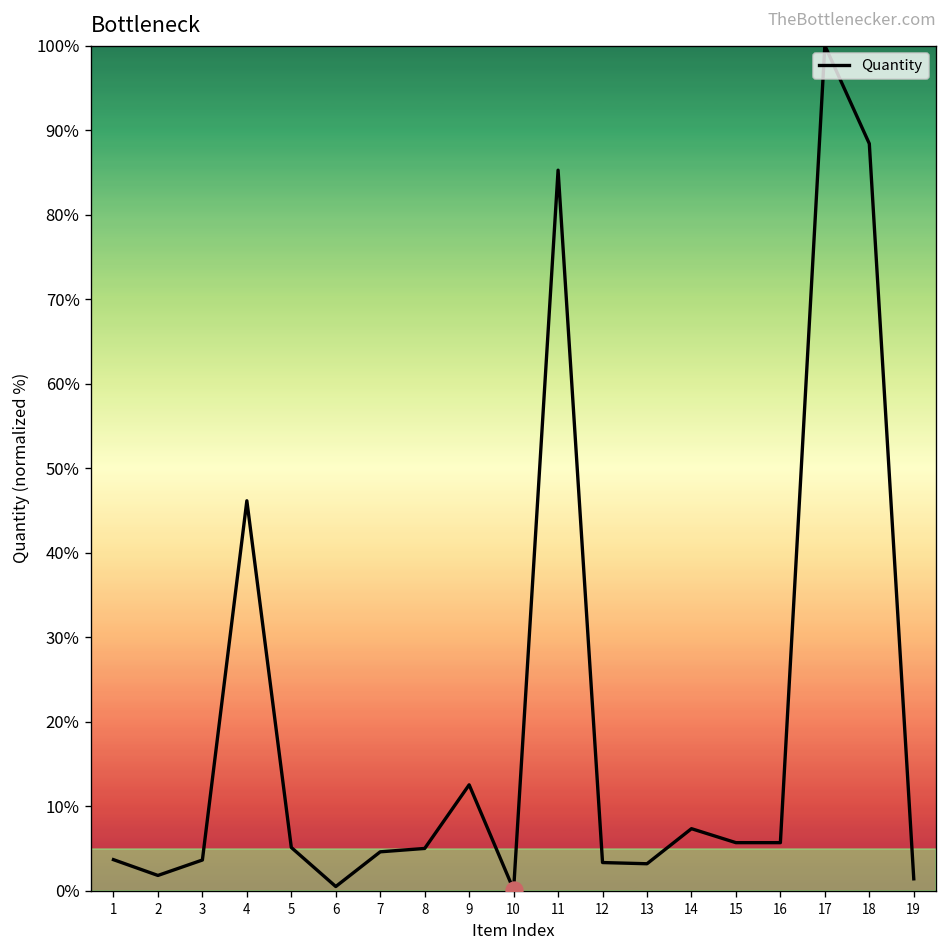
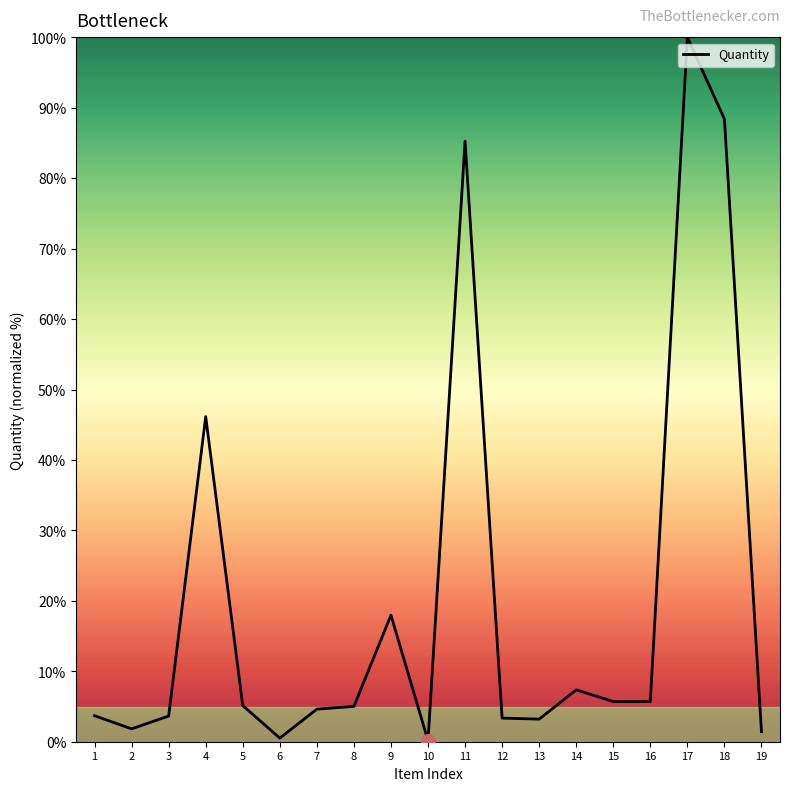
Quantity, 9: 13% -> 18%
